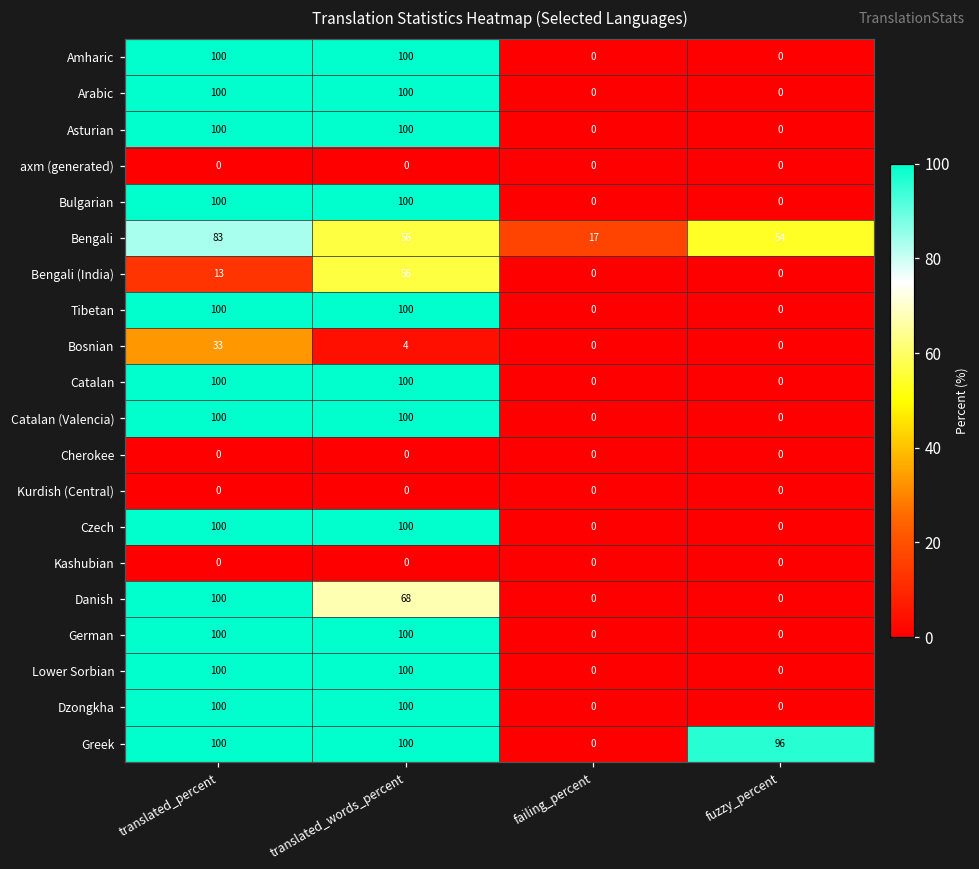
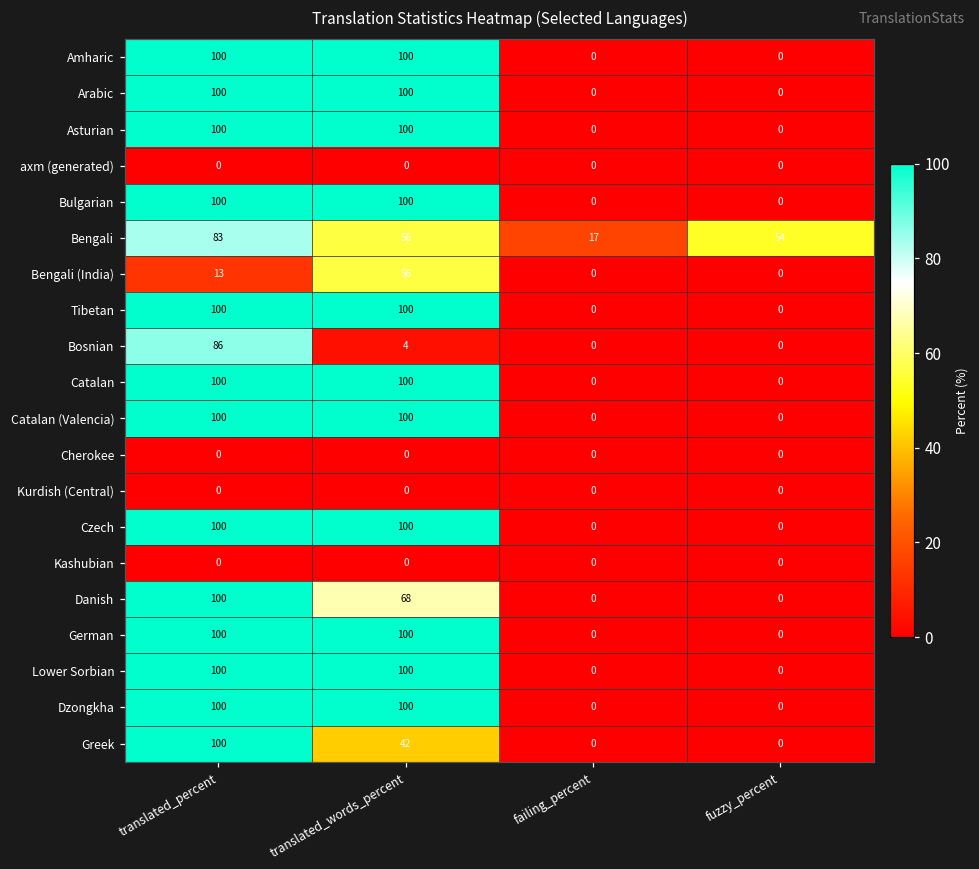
Bosnian, translated_percent: 33 -> 86
Greek, translated_words_percent: 100 -> 42
Greek, fuzzy_percent: 96 -> 0
